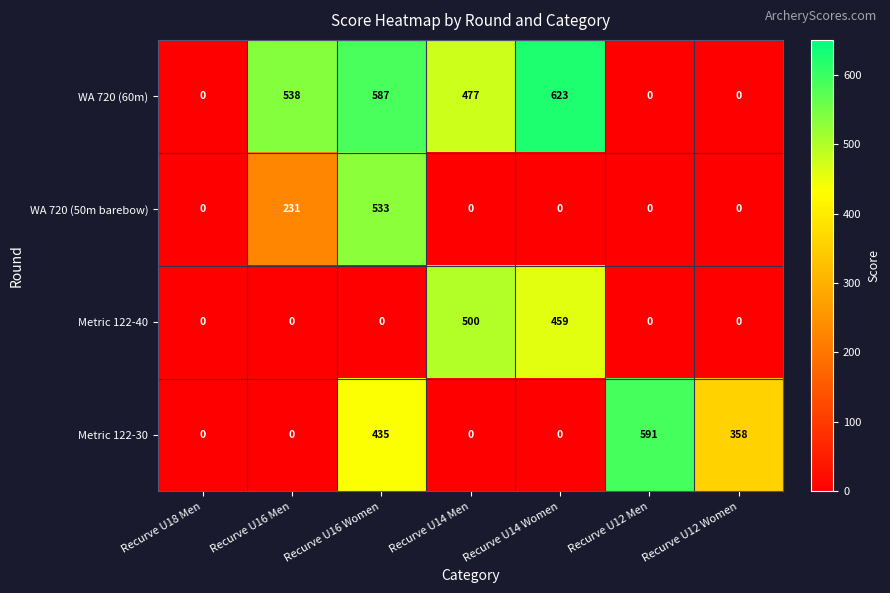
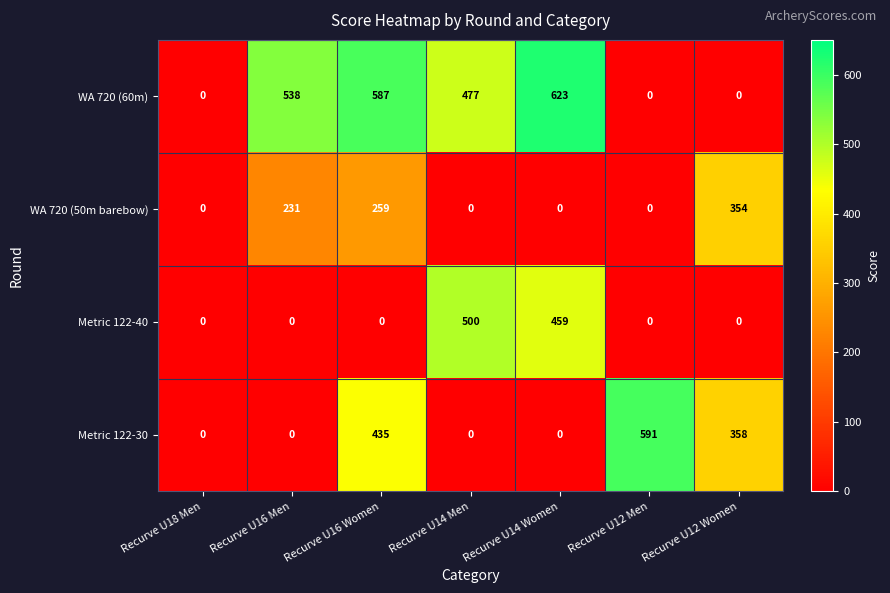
WA 720 (50m barebow), Recurve U16 Women: 533 -> 259
WA 720 (50m barebow), Recurve U12 Women: 0 -> 354
